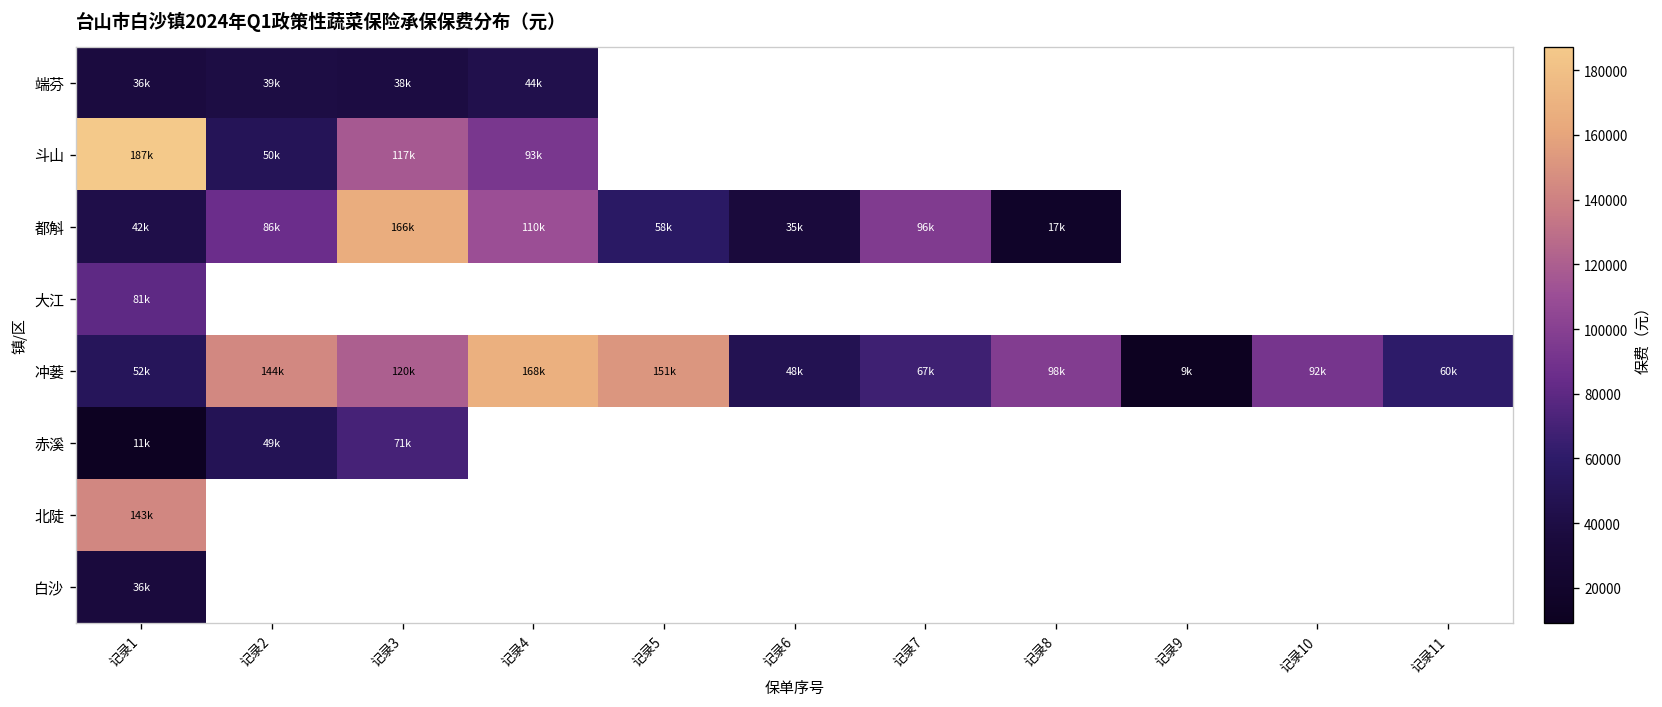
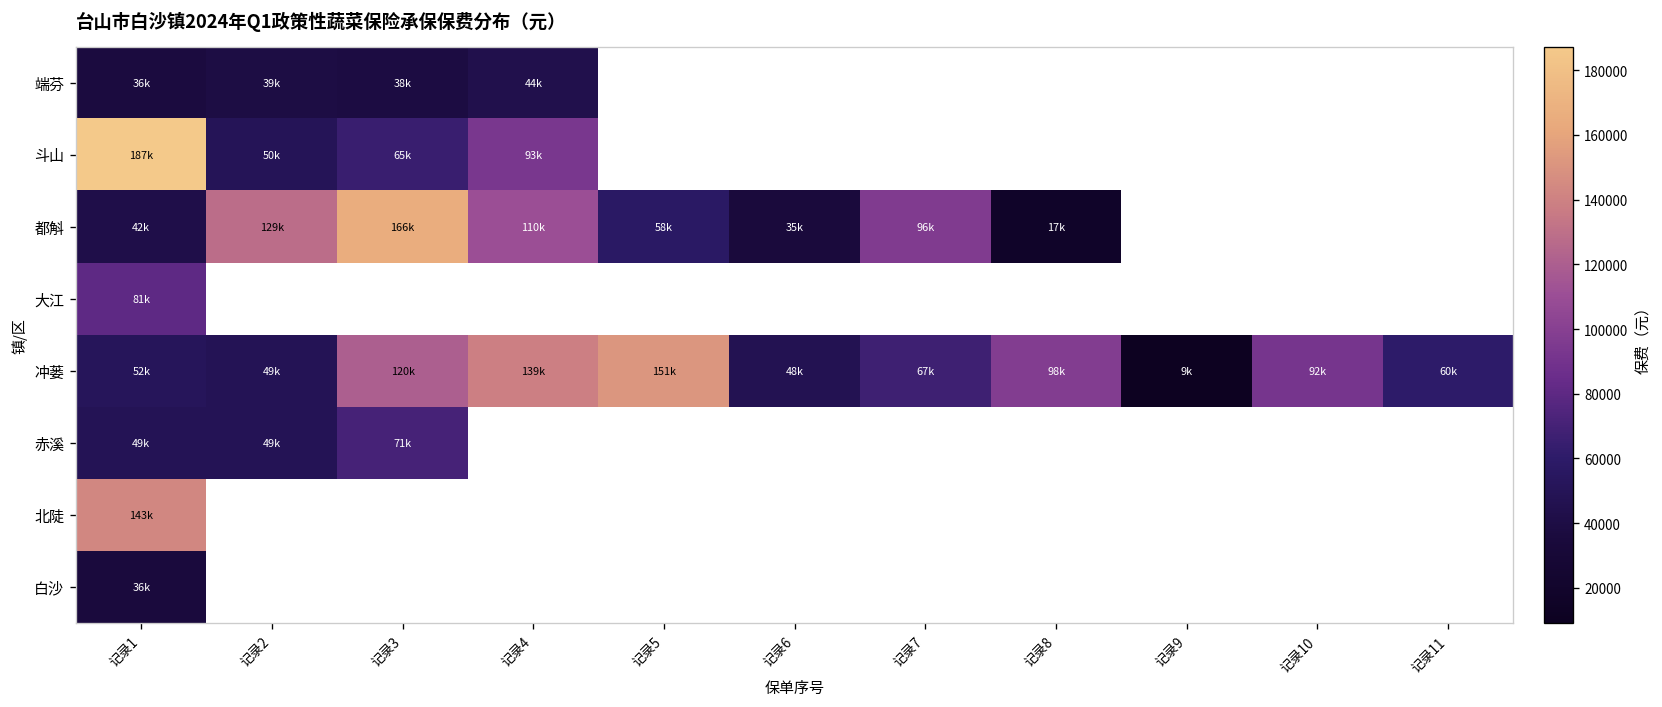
斗山, 记录3: 117k -> 65k
都斛, 记录2: 86k -> 129k
冲蒌, 记录2: 144k -> 49k
冲蒌, 记录4: 168k -> 139k
赤溪, 记录1: 11k -> 49k
